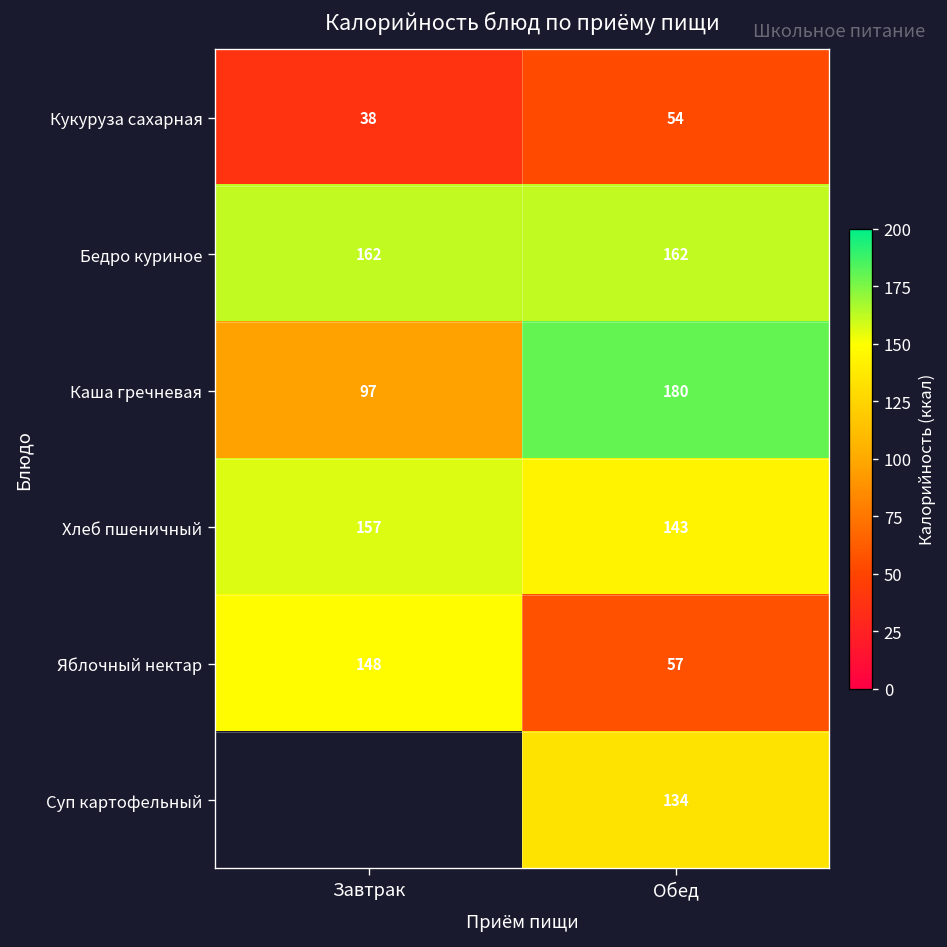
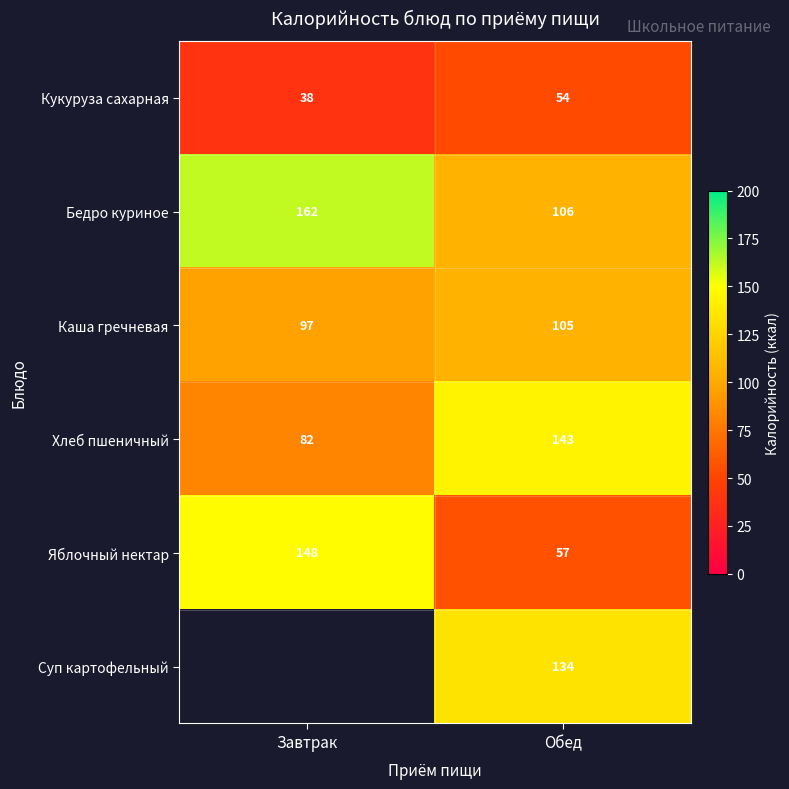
Бедро куриное, Обед: 162 -> 106
Каша гречневая, Обед: 180 -> 105
Хлеб пшеничный, Завтрак: 157 -> 82
